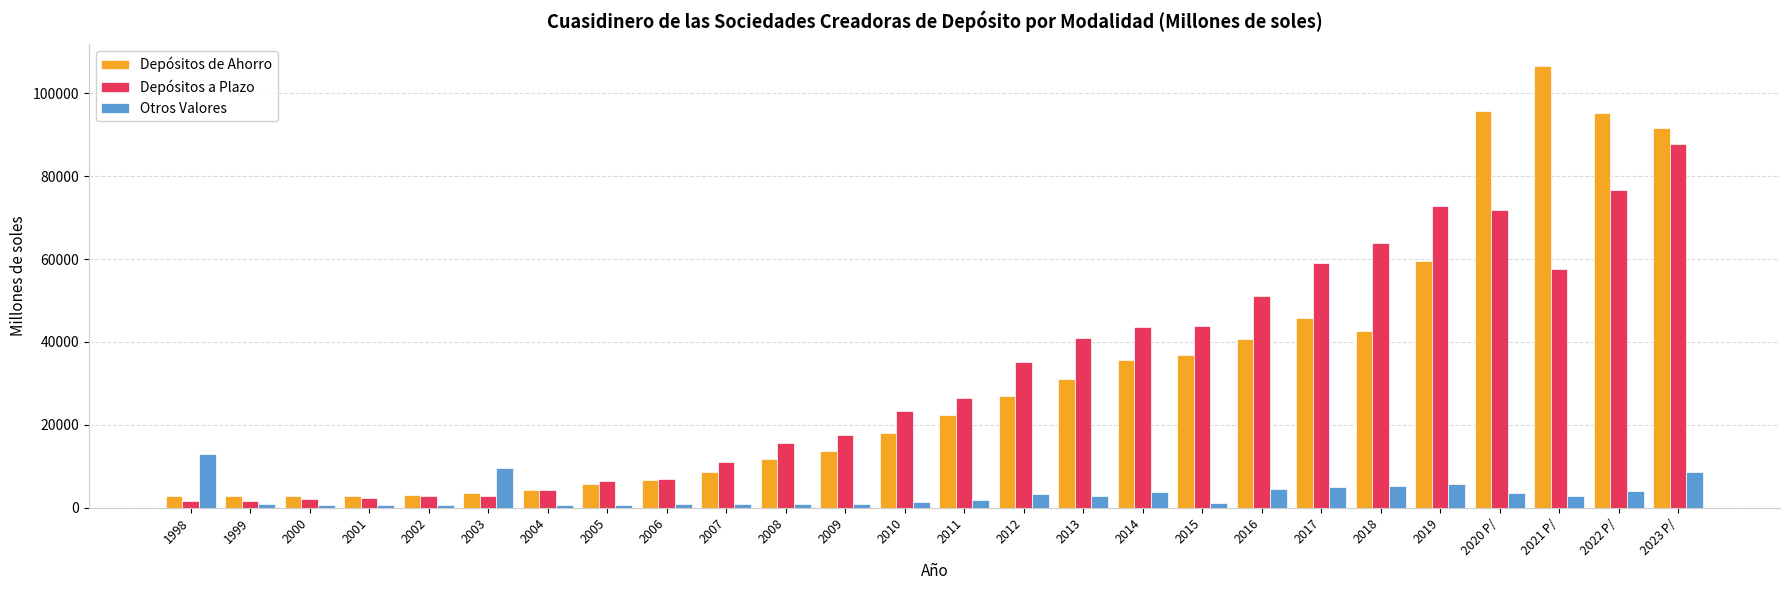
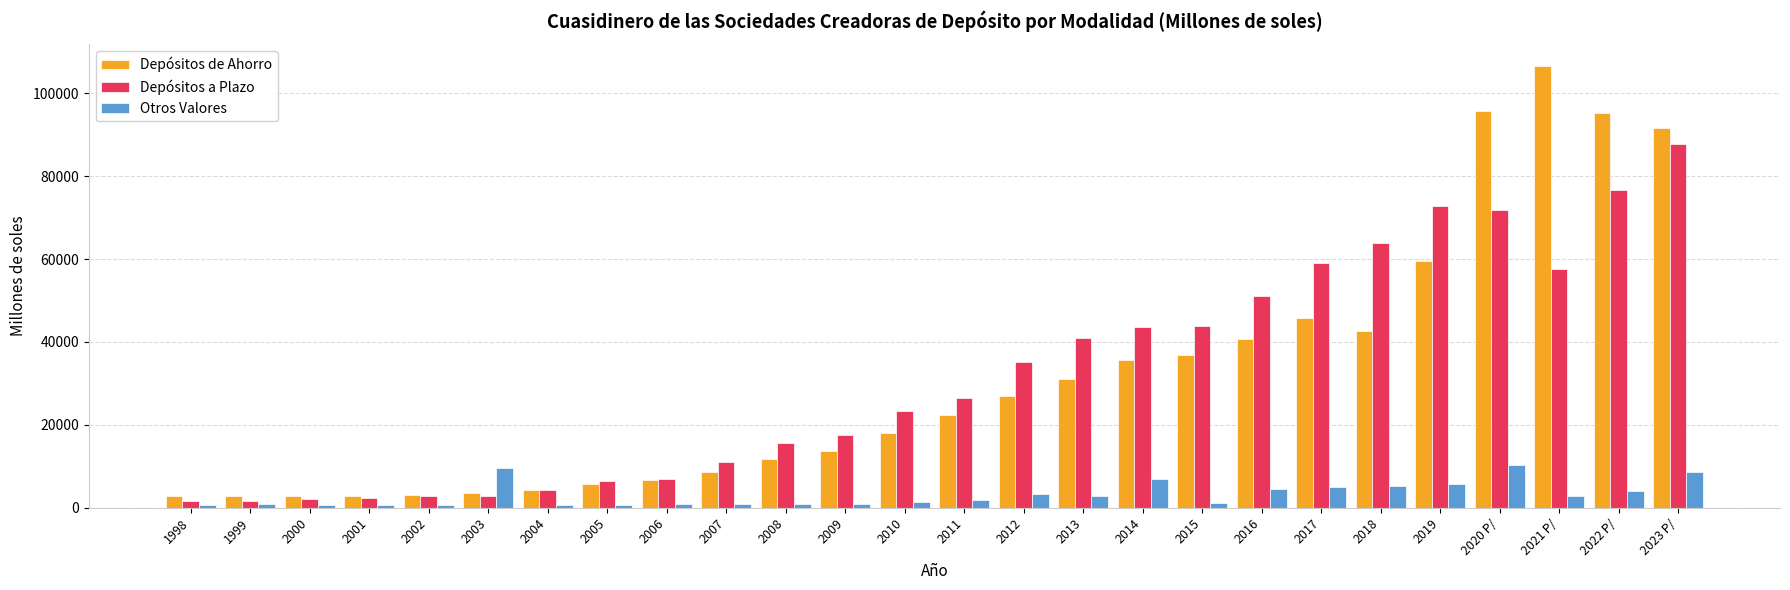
Otros Valores, 1998: 13000 -> 1000
Otros Valores, 2014: 4000 -> 7000
Otros Valores, 2020 P/: 4000 -> 10000
